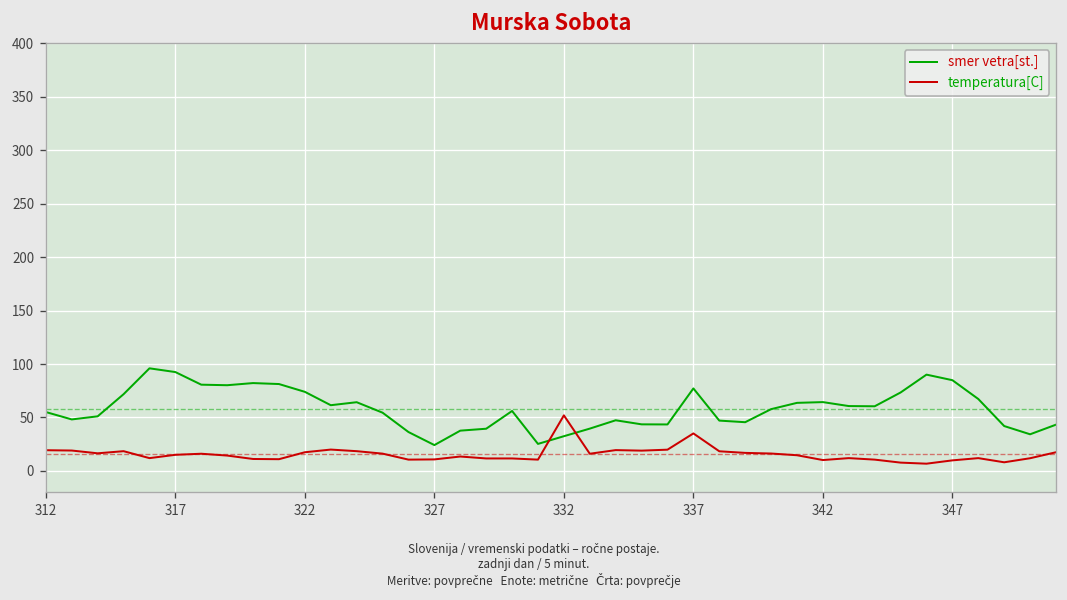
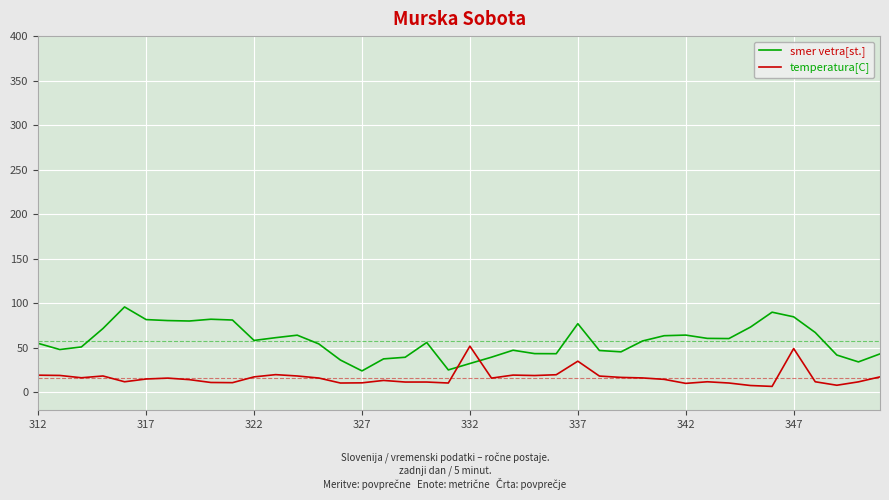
smer vetra[st.], 317: 90 -> 80
smer vetra[st.], 322: 70 -> 60
temperatura[C], 347: 10 -> 50
